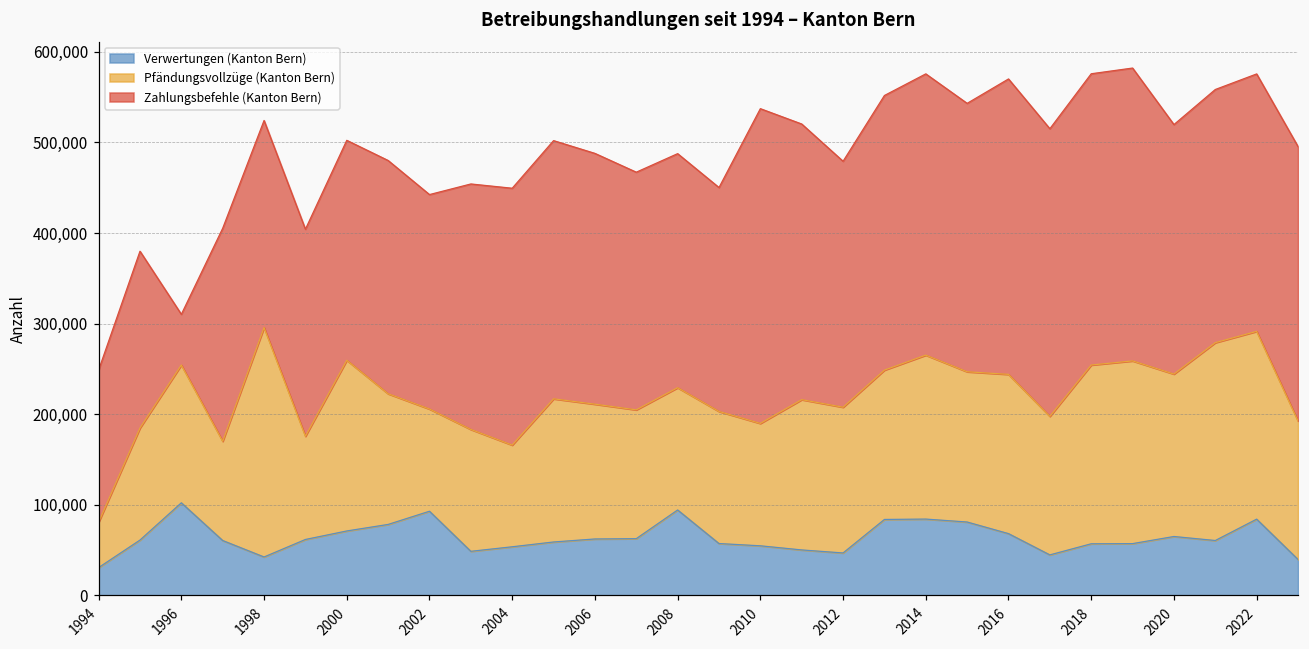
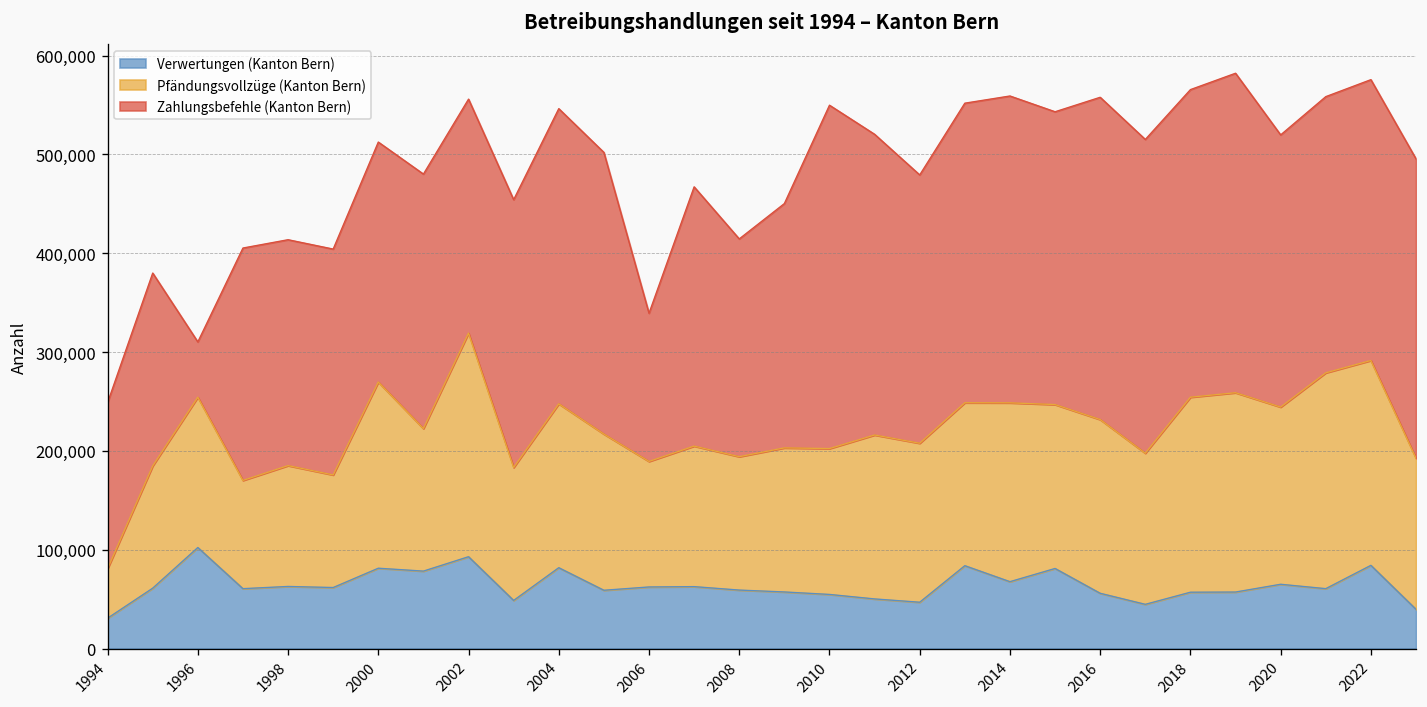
Verwertungen (Kanton Bern), 1998: 40,000 -> 60,000
Pfändungsvollzüge (Kanton Bern), 1998: 250,000 -> 120,000
Verwertungen (Kanton Bern), 2000: 70,000 -> 80,000
Pfändungsvollzüge (Kanton Bern), 2002: 110,000 -> 230,000
Verwertungen (Kanton Bern), 2004: 50,000 -> 80,000
Pfändungsvollzüge (Kanton Bern), 2004: 110,000 -> 170,000
Zahlungsbefehle (Kanton Bern), 2004: 280,000 -> 300,000
Pfändungsvollzüge (Kanton Bern), 2006: 150,000 -> 130,000
Zahlungsbefehle (Kanton Bern), 2006: 280,000 -> 150,000
Verwertungen (Kanton Bern), 2008: 90,000 -> 60,000
Zahlungsbefehle (Kanton Bern), 2008: 260,000 -> 220,000
Pfändungsvollzüge (Kanton Bern), 2010: 140,000 -> 150,000
Verwertungen (Kanton Bern), 2014: 80,000 -> 70,000
Verwertungen (Kanton Bern), 2016: 70,000 -> 60,000
Zahlungsbefehle (Kanton Bern), 2018: 320,000 -> 310,000
